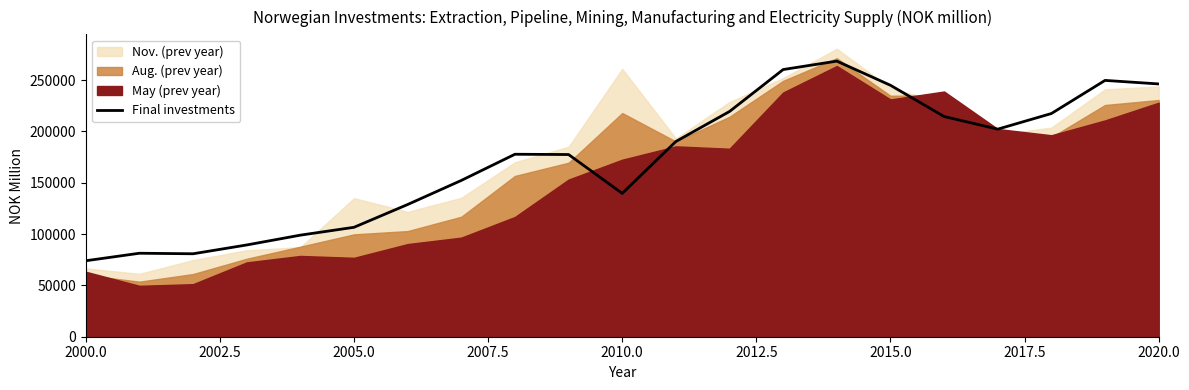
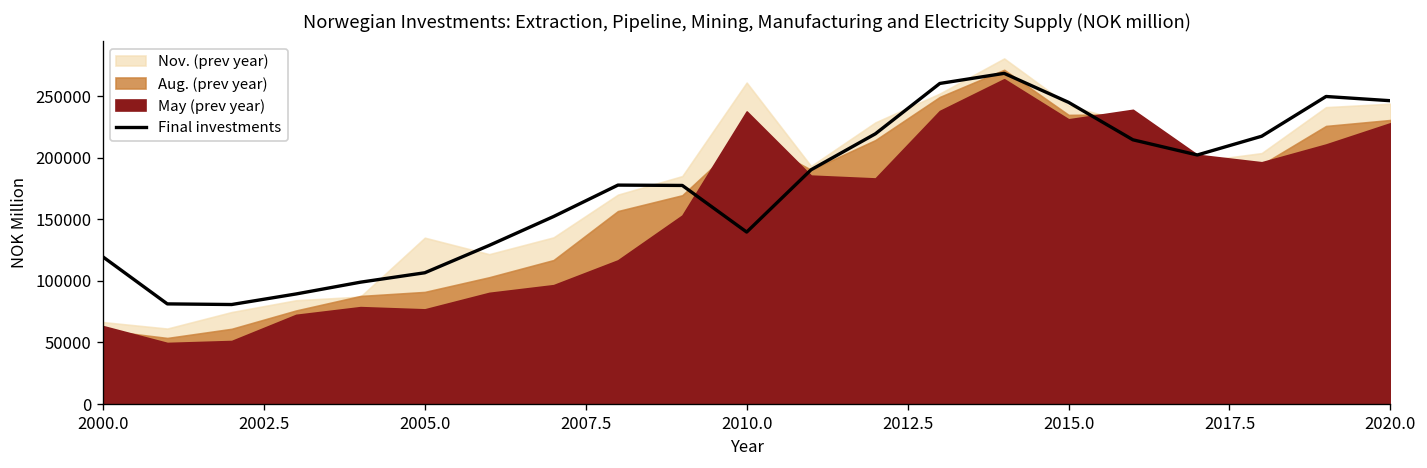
Final investments, 2000.0: 74000 -> 119000
Aug. (prev year), 2005.0: 100000 -> 91000
May (prev year), 2010.0: 172000 -> 238000
